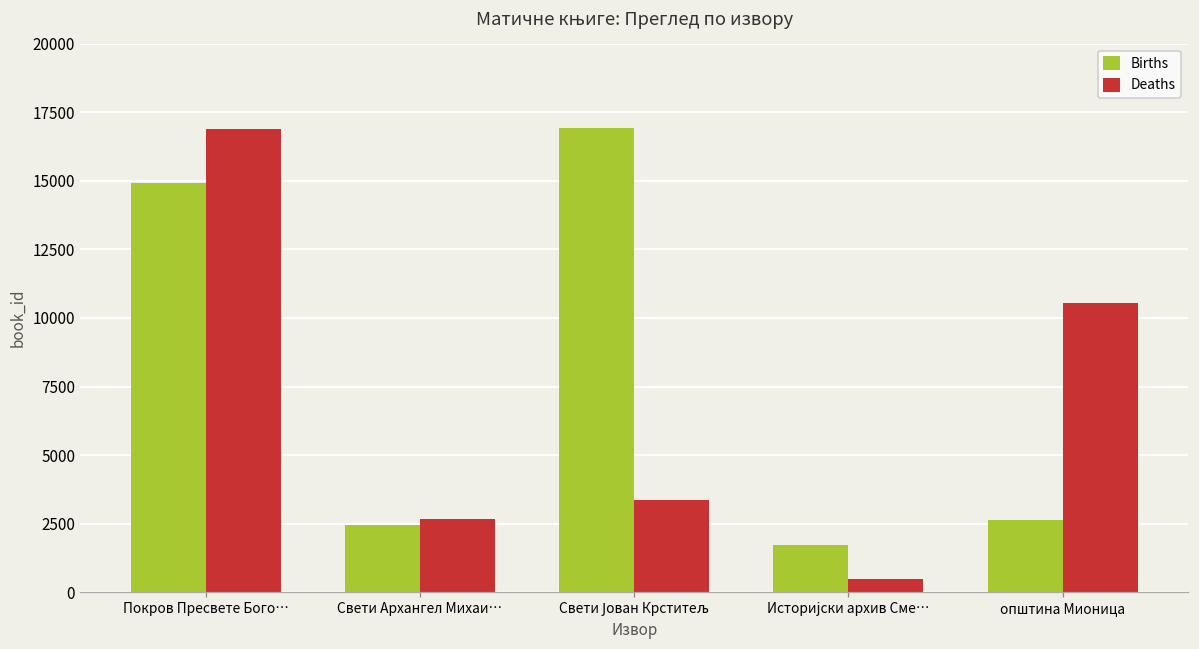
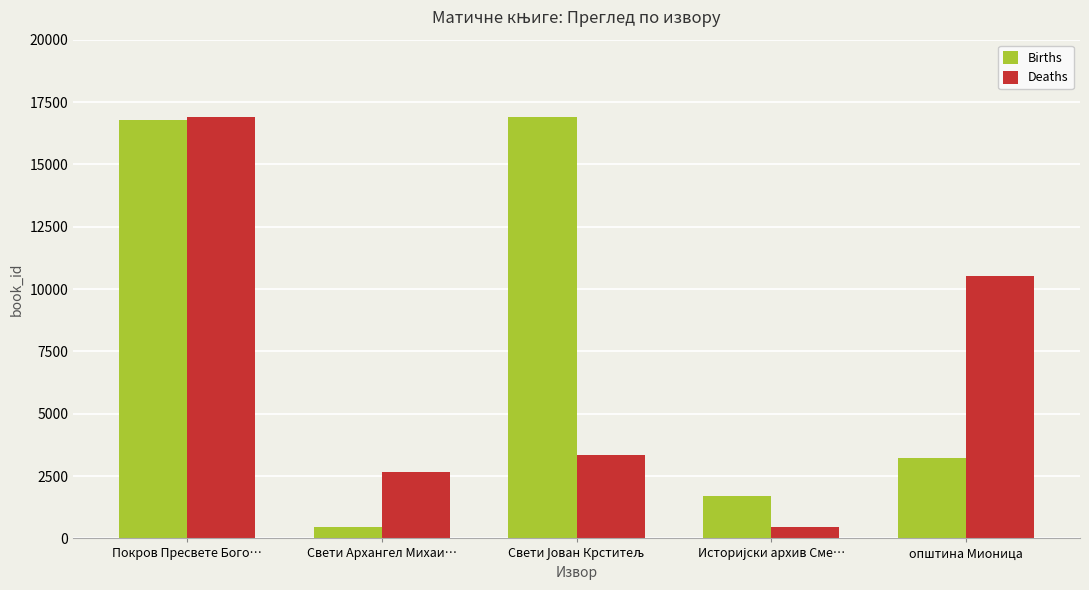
Births, Покров Пресвете Бого…: 14900 -> 16800
Births, Свети Архангел Михаи…: 2400 -> 500
Births, општина Мионица: 2700 -> 3200
